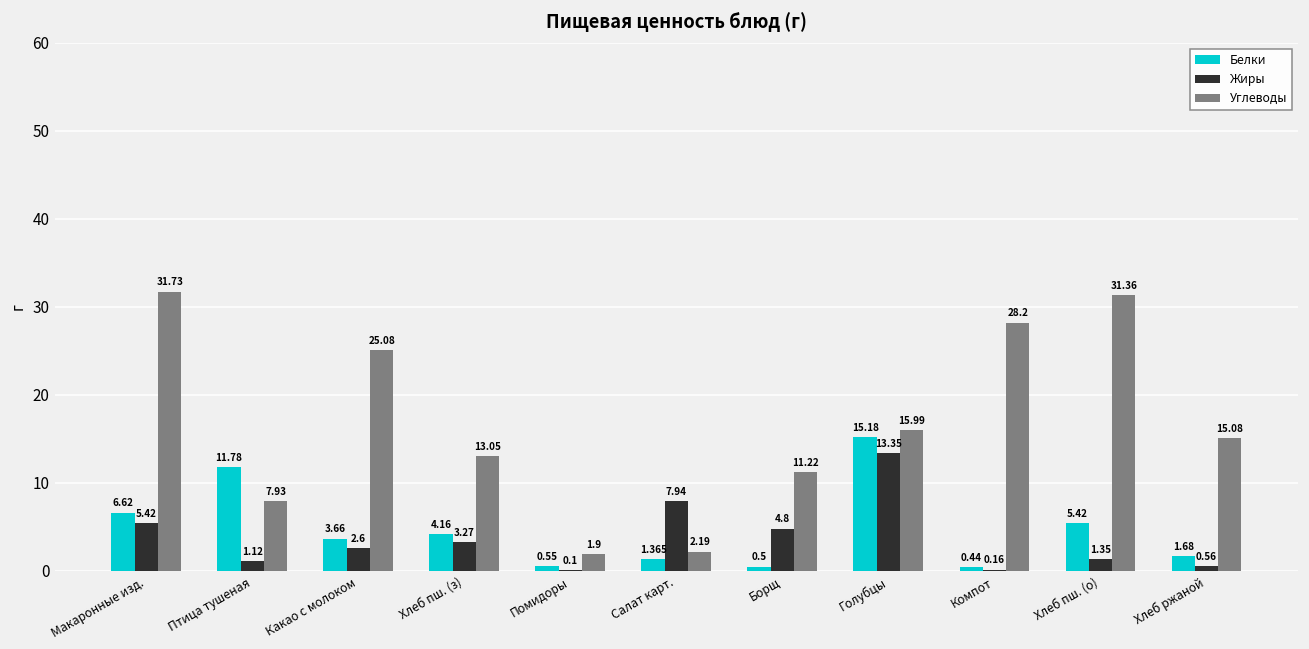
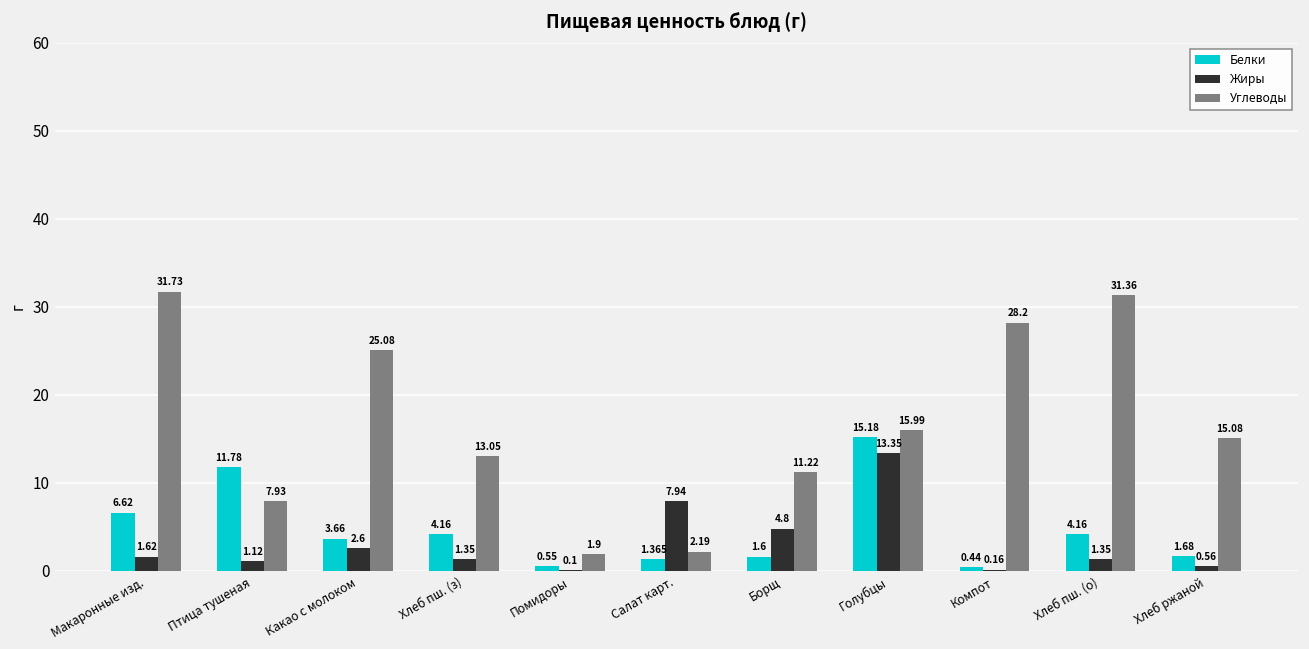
Жиры, Макаронные изд.: 5.42 -> 1.62
Жиры, Хлеб пш. (з): 3.27 -> 1.35
Белки, Борщ: 0.5 -> 1.6
Белки, Хлеб пш. (о): 5.42 -> 4.16
